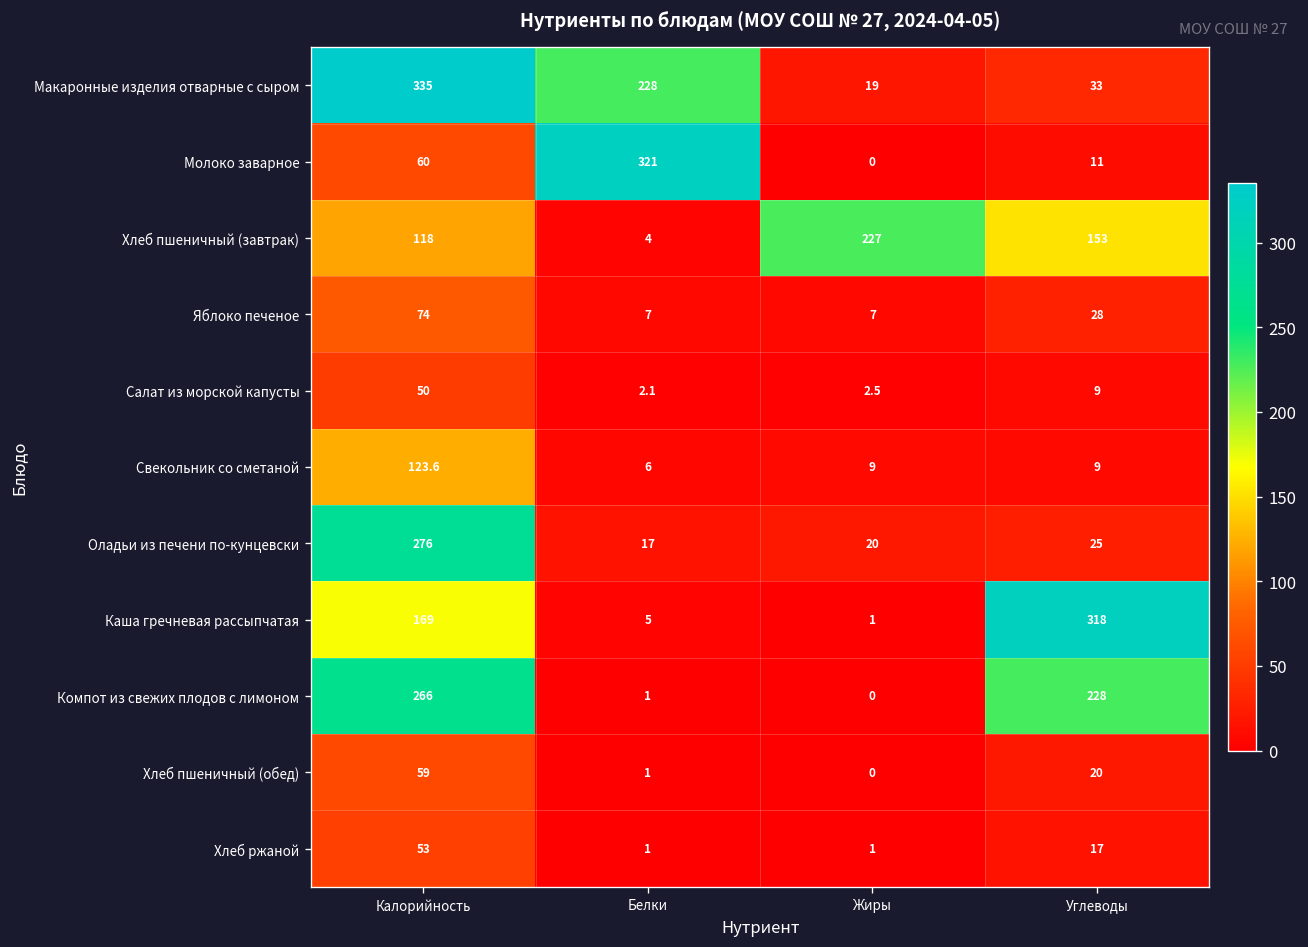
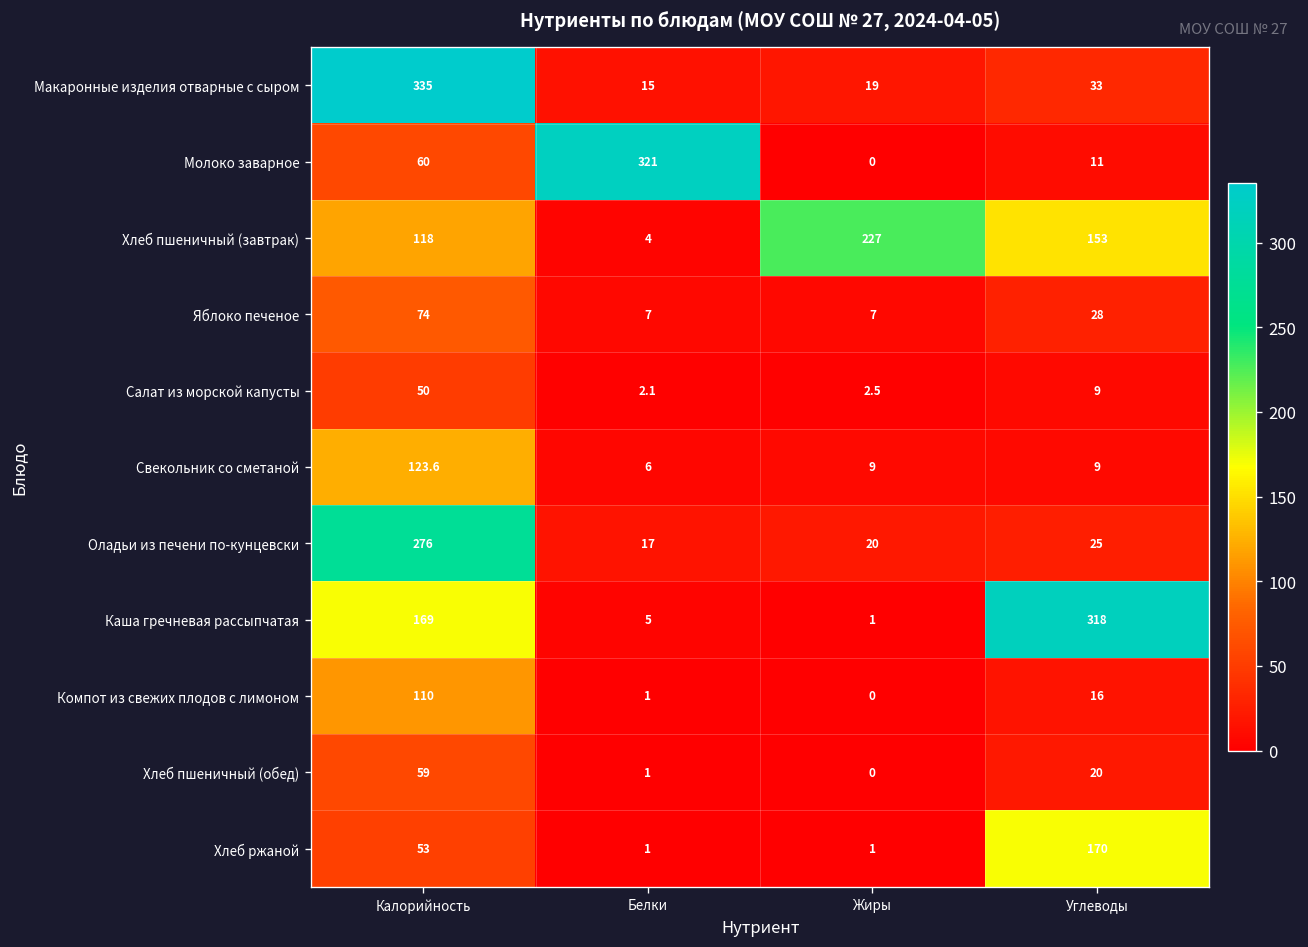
Макаронные изделия отварные с сыром, Белки: 228 -> 15
Компот из свежих плодов с лимоном, Калорийность: 266 -> 110
Компот из свежих плодов с лимоном, Углеводы: 228 -> 16
Хлеб ржаной, Углеводы: 17 -> 170
